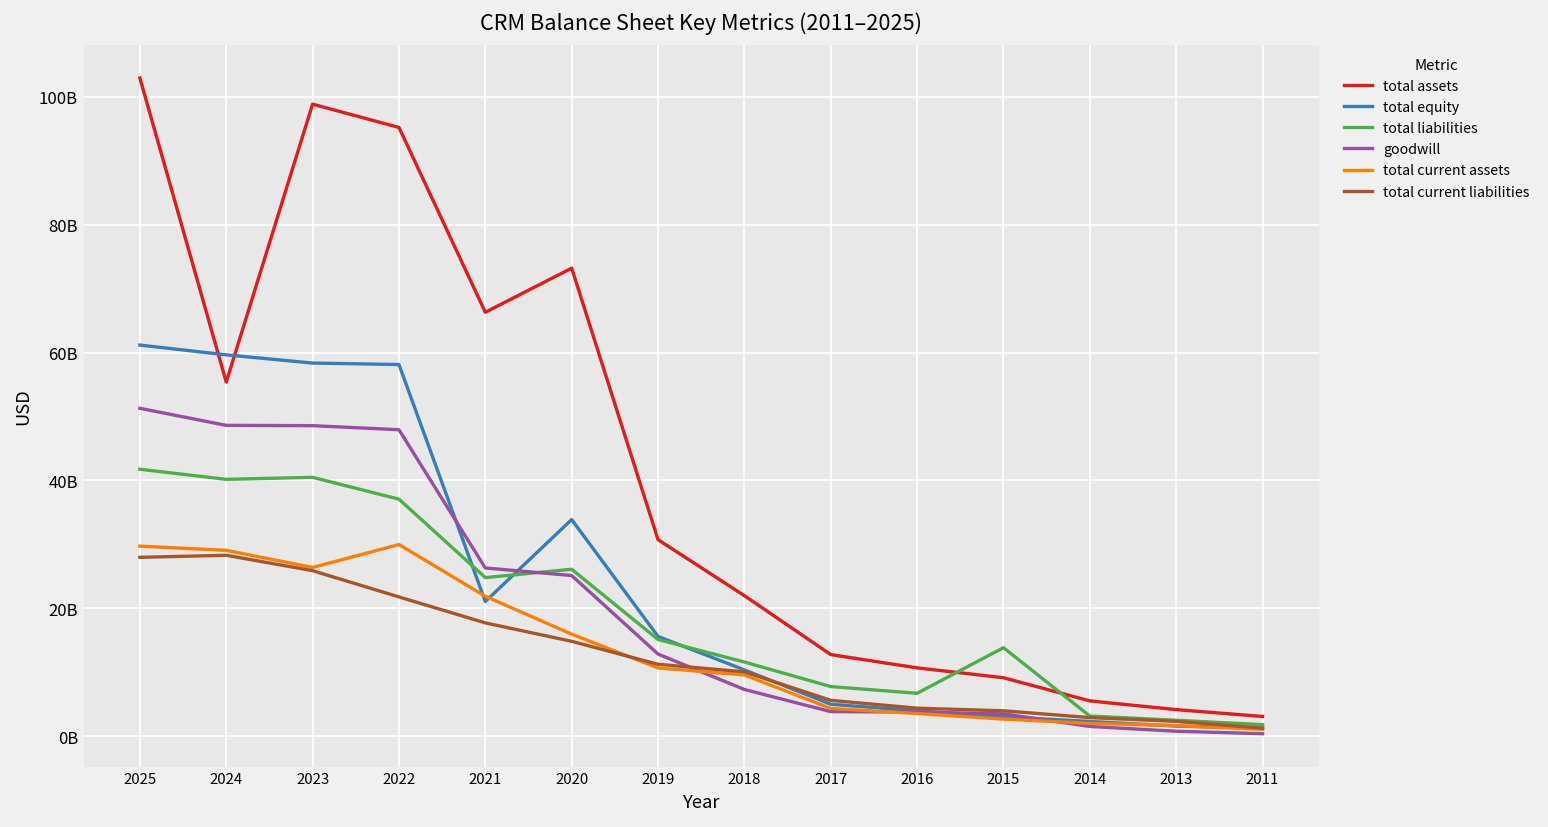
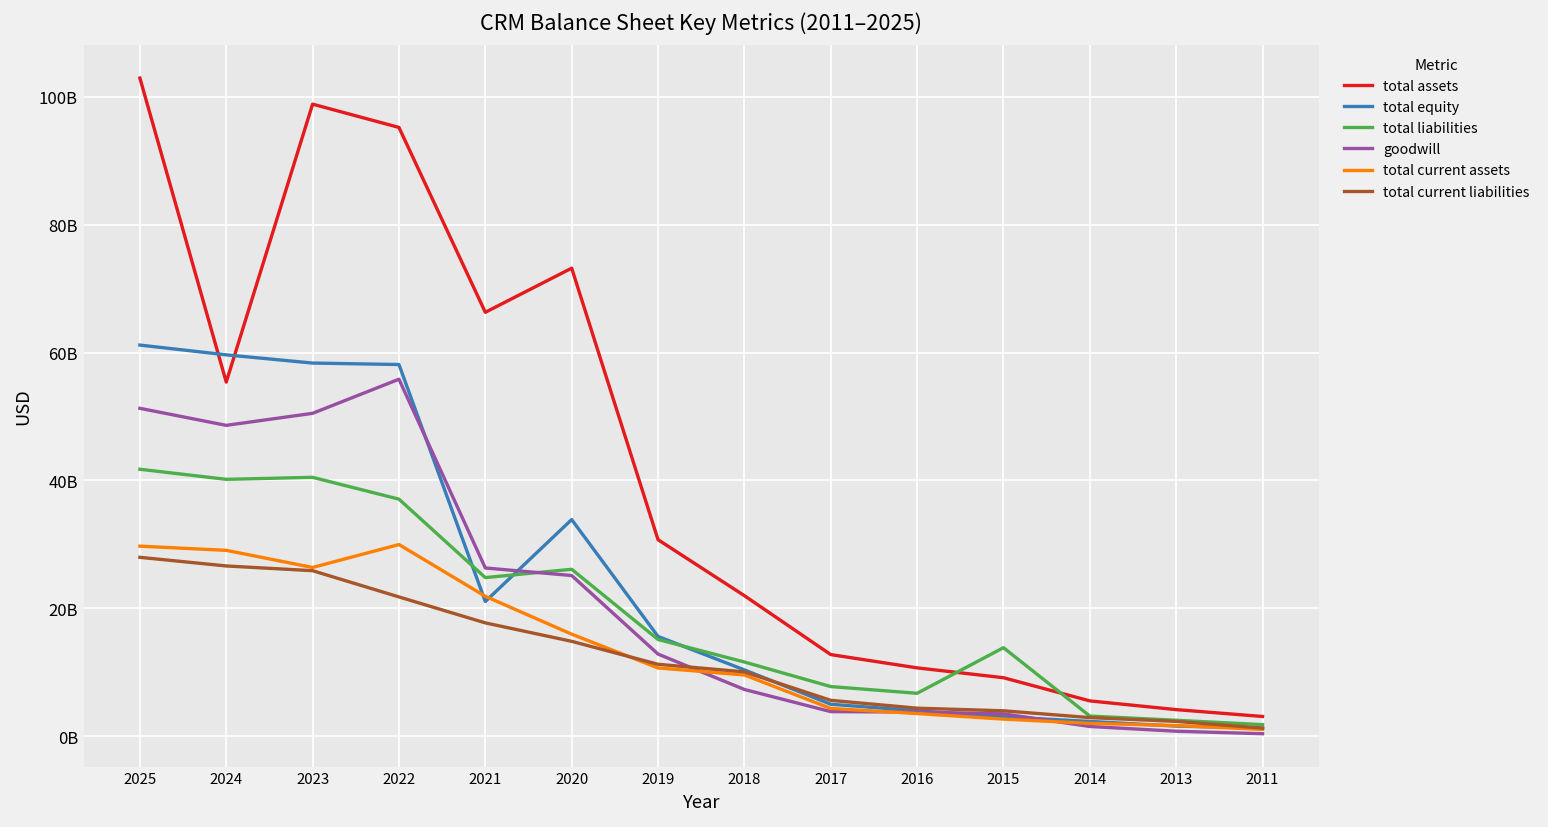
total current liabilities, 2024: 28000000000 -> 27000000000
goodwill, 2023: 49000000000 -> 50000000000
goodwill, 2022: 48000000000 -> 56000000000
